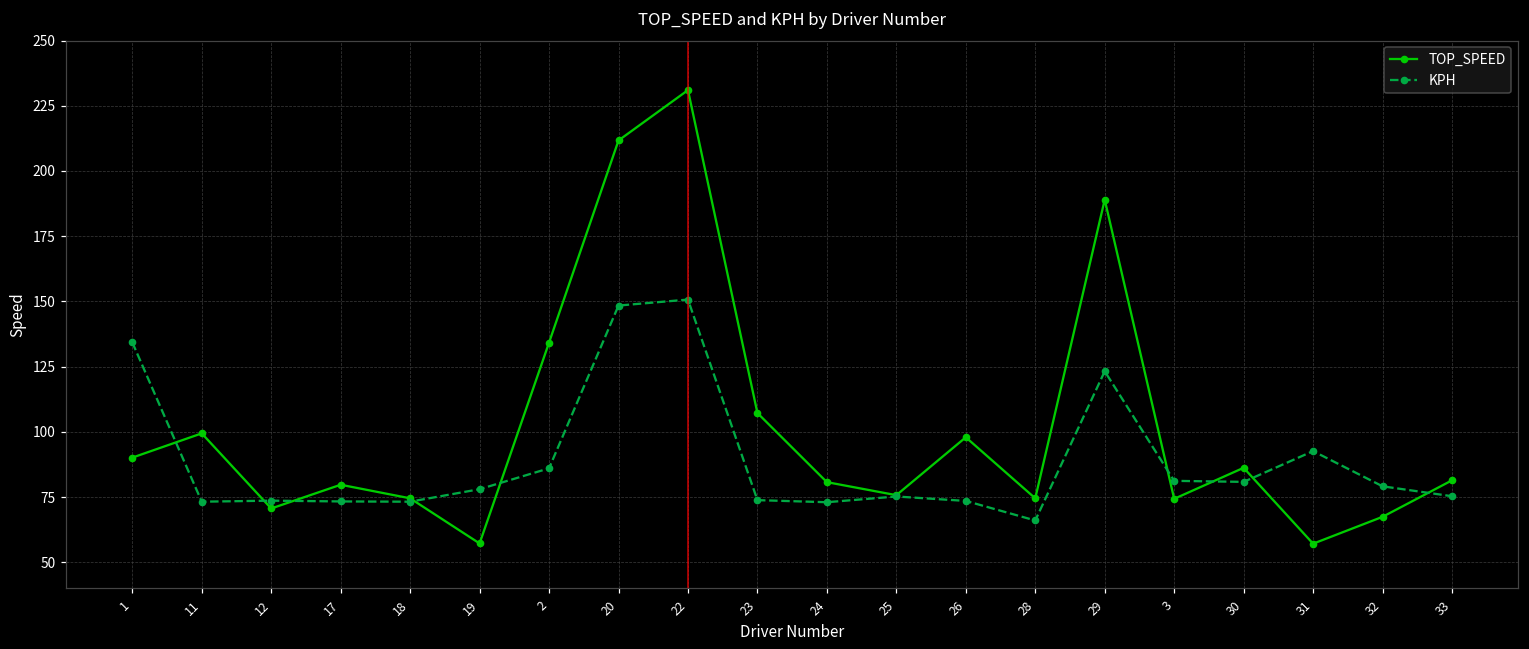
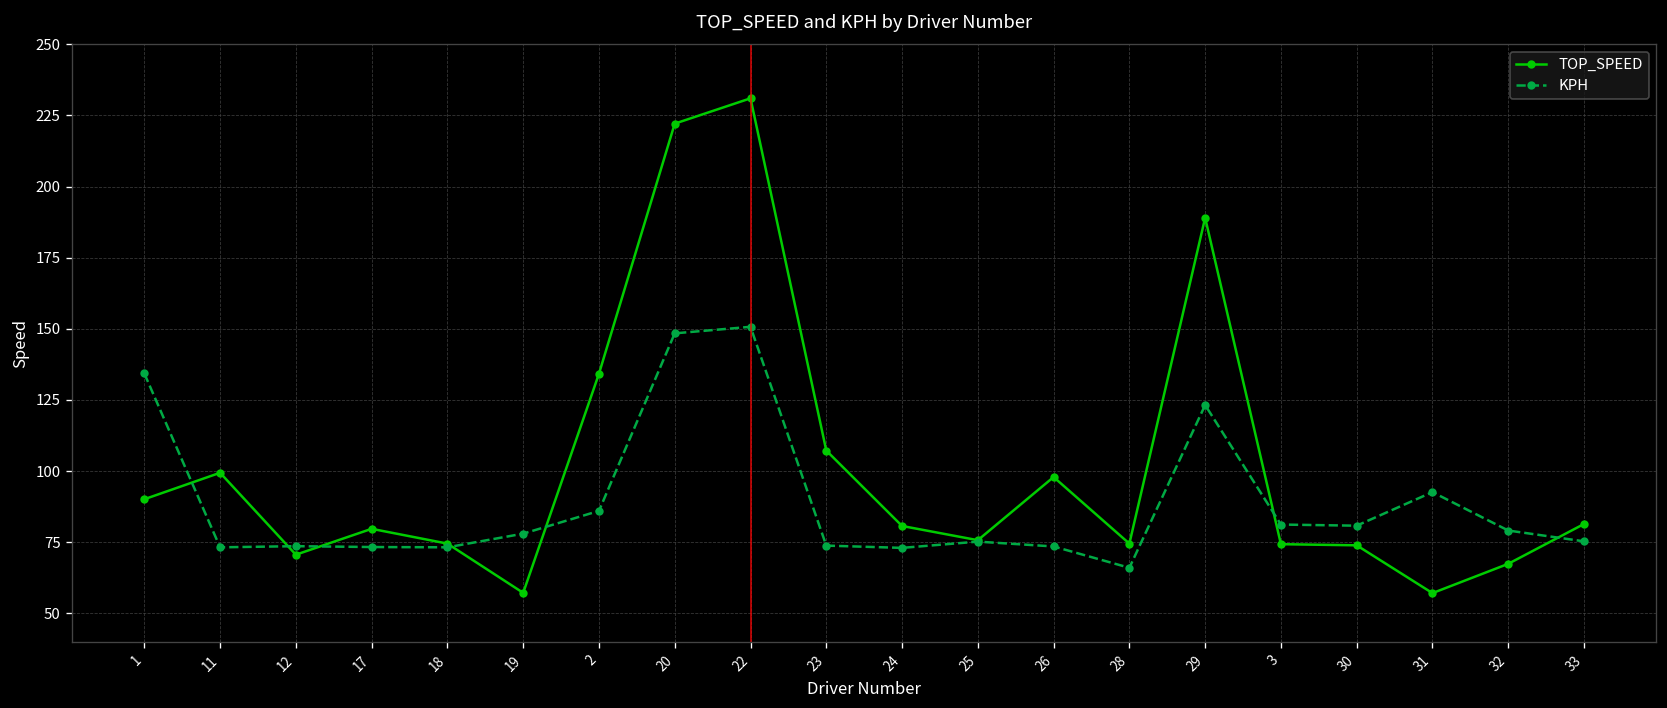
TOP_SPEED, 20: 212 -> 222
TOP_SPEED, 30: 86 -> 74
